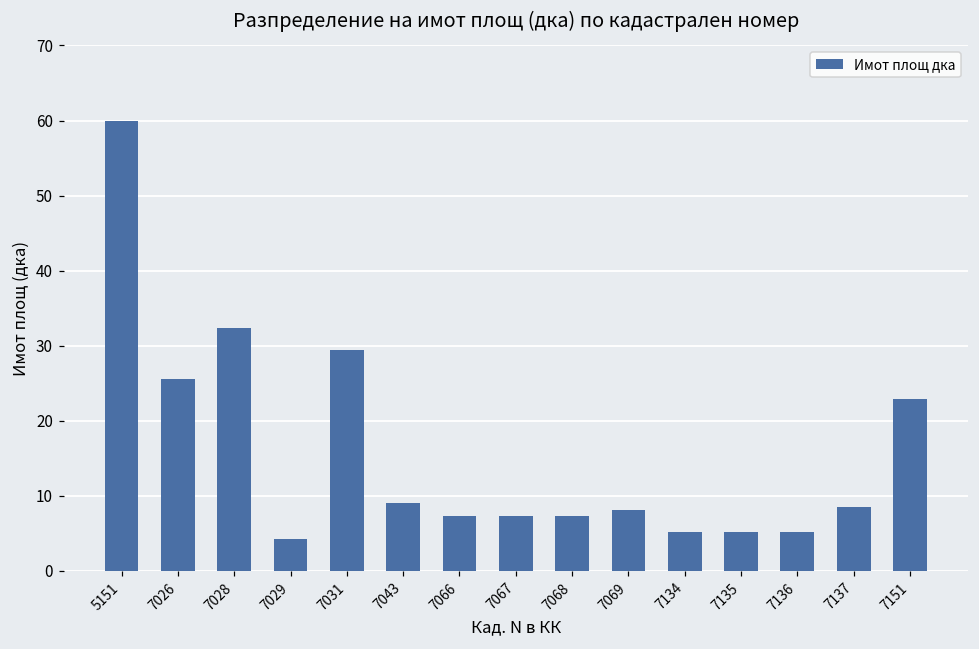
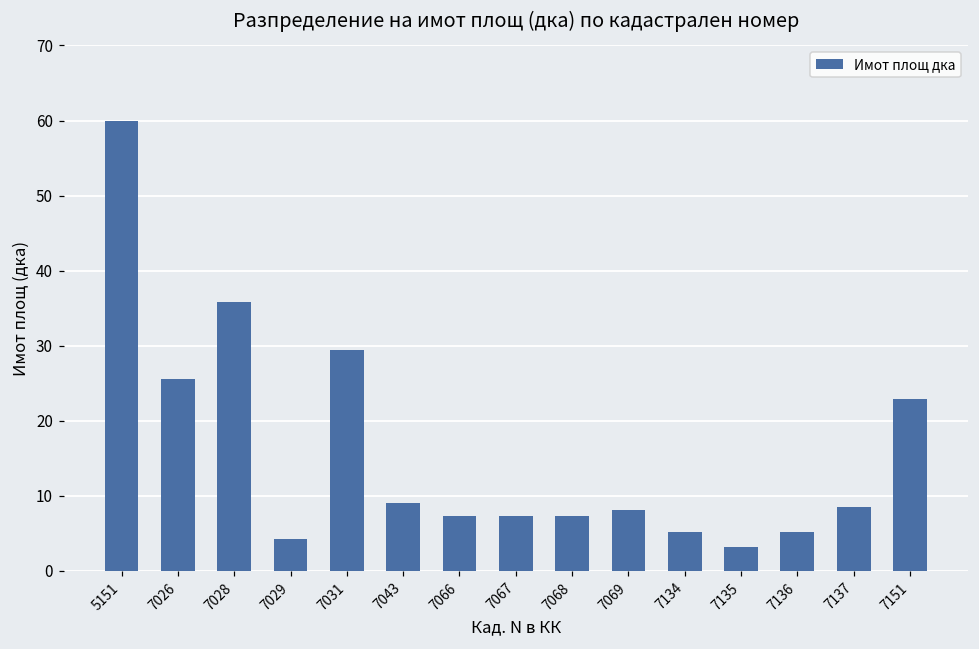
7028: 32 -> 36
7135: 5 -> 3
